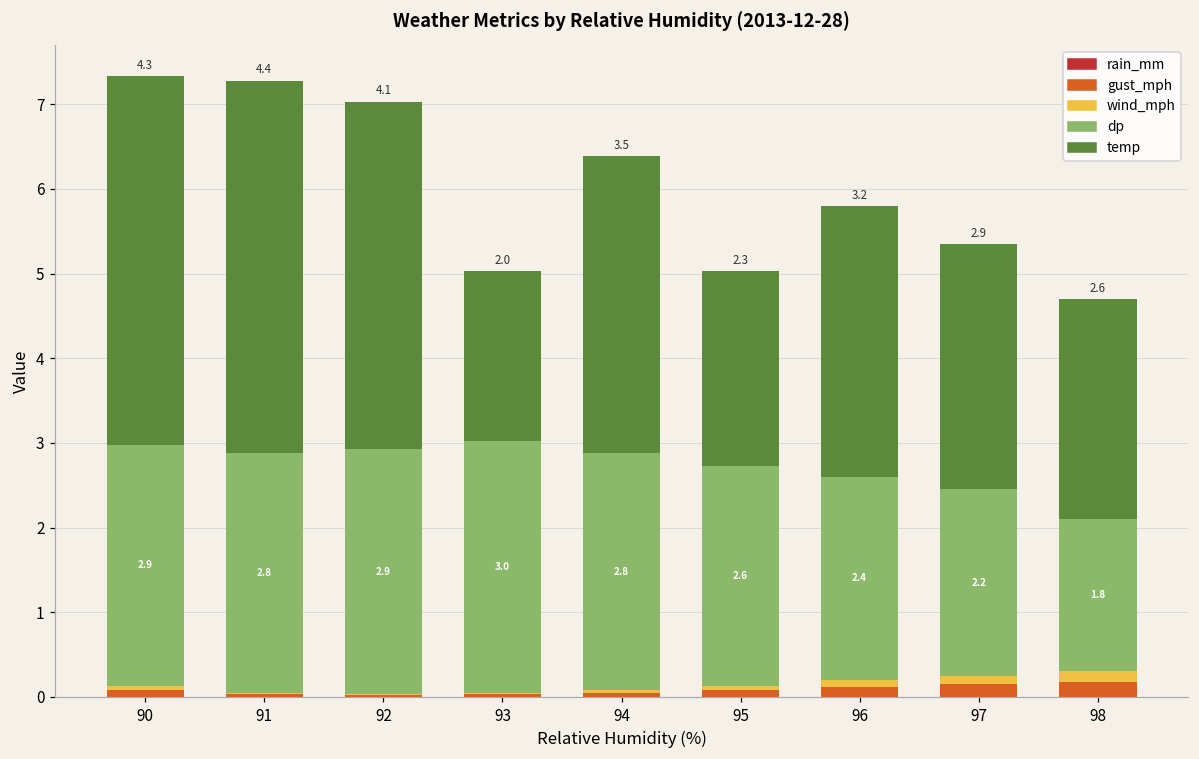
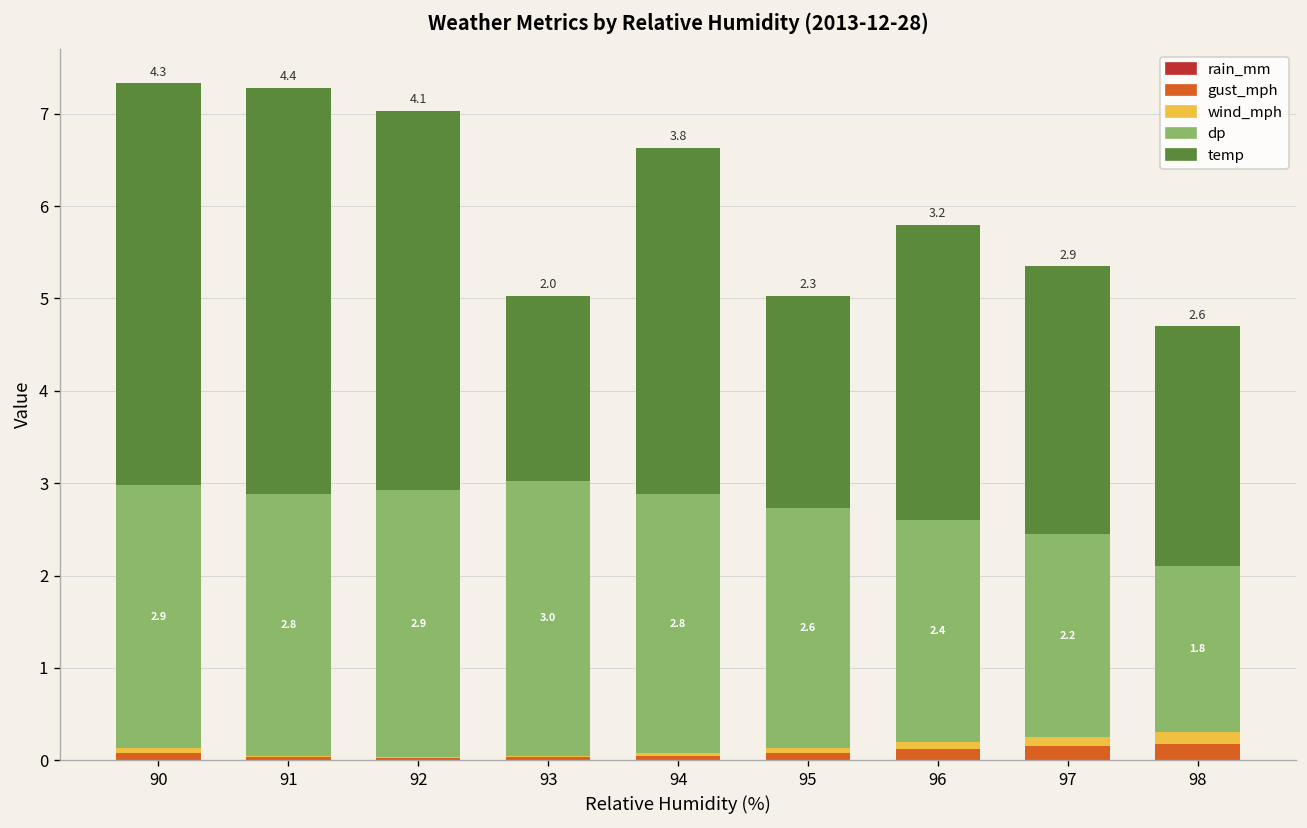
temp, 94: 3.5 -> 3.8
